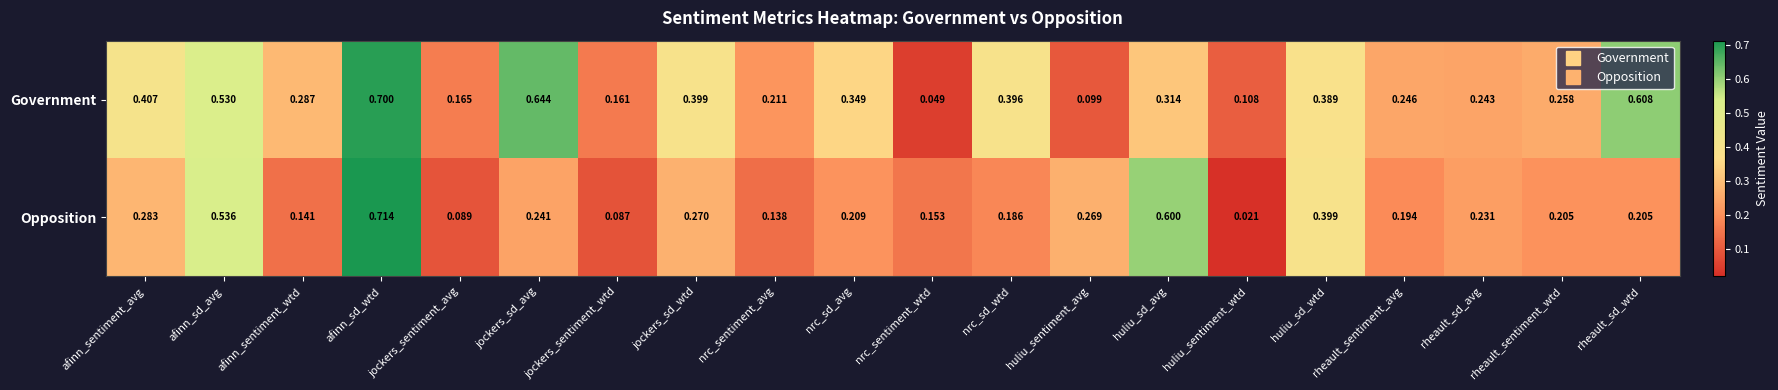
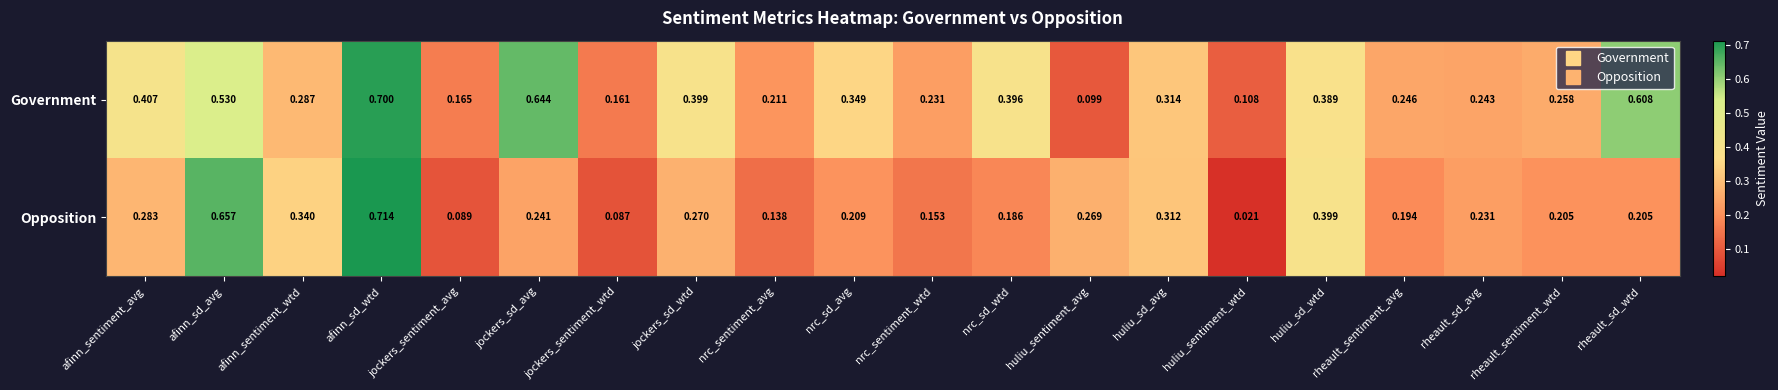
Government, nrc_sentiment_wtd: 0.049 -> 0.231
Opposition, afinn_sd_avg: 0.536 -> 0.657
Opposition, afinn_sentiment_wtd: 0.141 -> 0.340
Opposition, huliu_sd_avg: 0.600 -> 0.312
